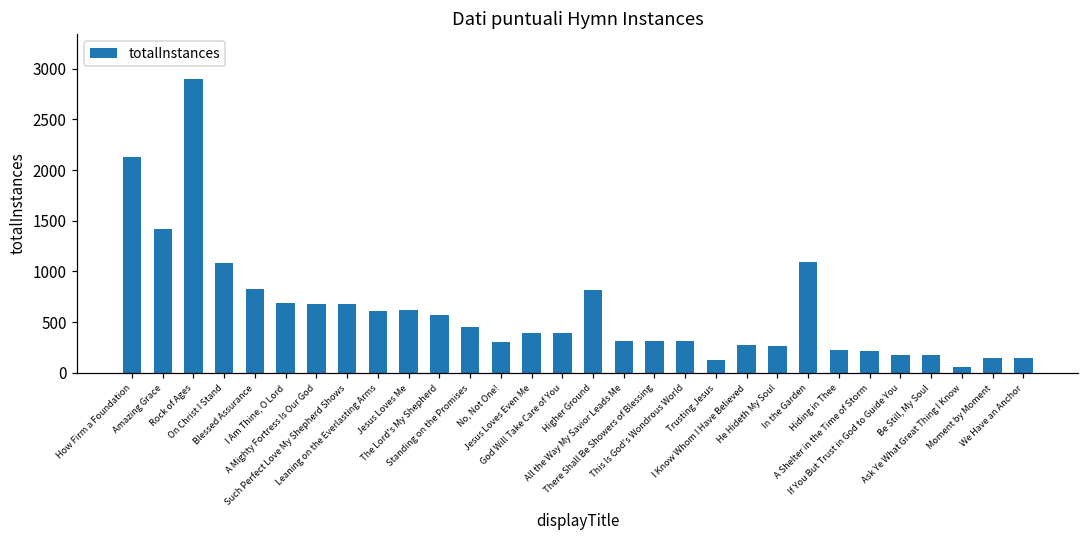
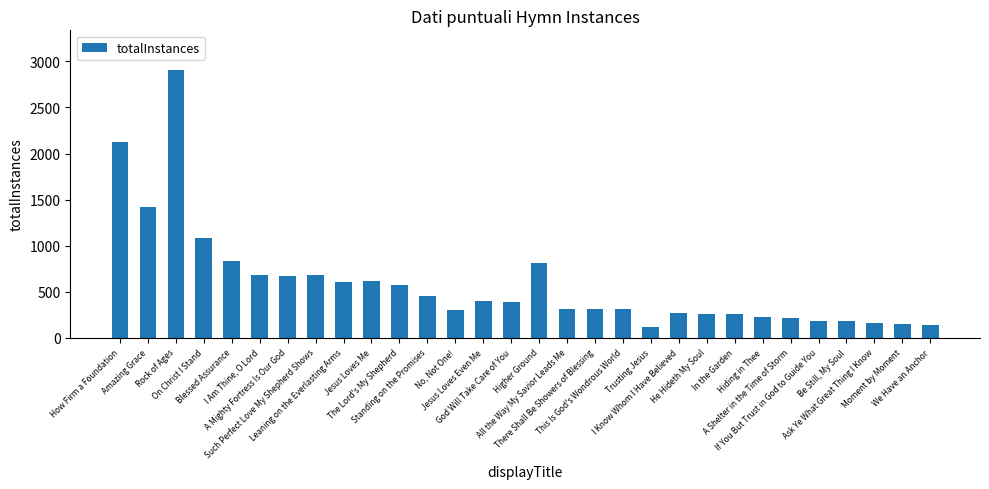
In the Garden: 1100 -> 300
Ask Ye What Great Thing I Know: 100 -> 200
